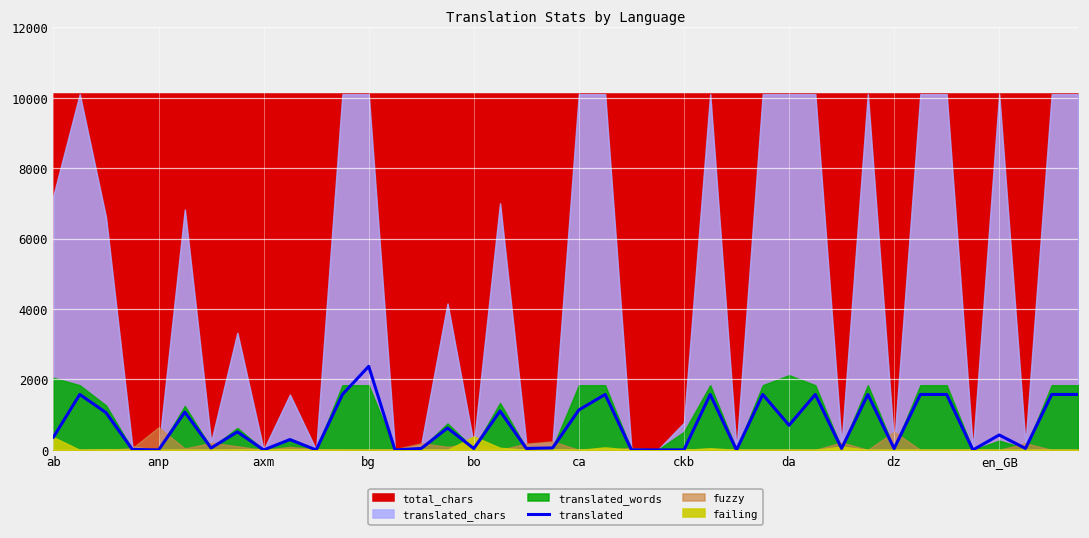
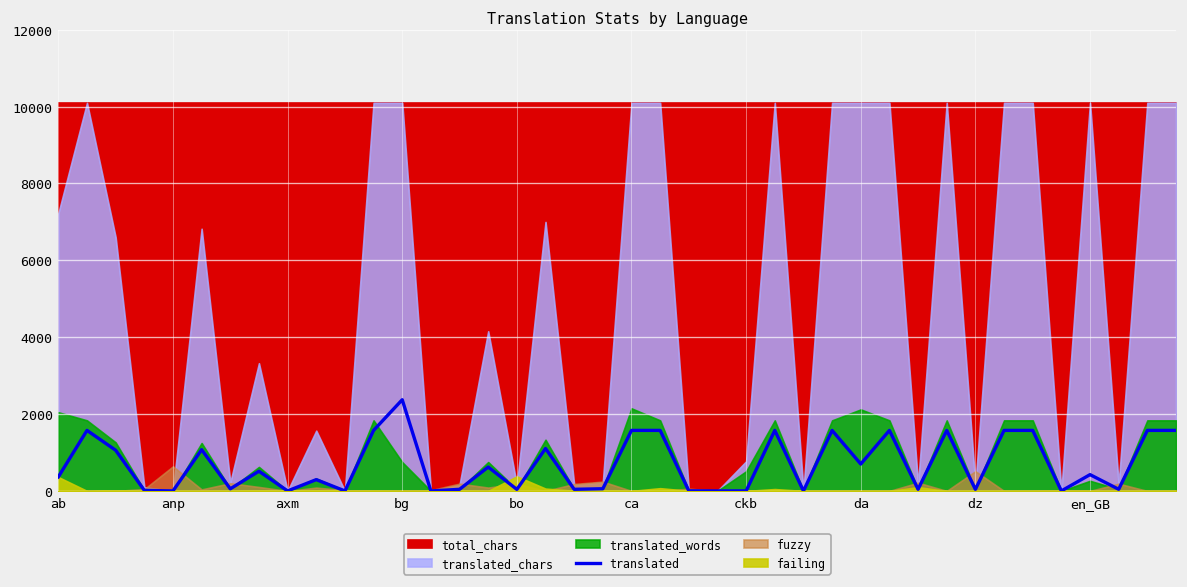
translated_words, bg: 1800 -> 700
translated, ca: 1100 -> 1600
translated_words, ca: 1800 -> 2100
